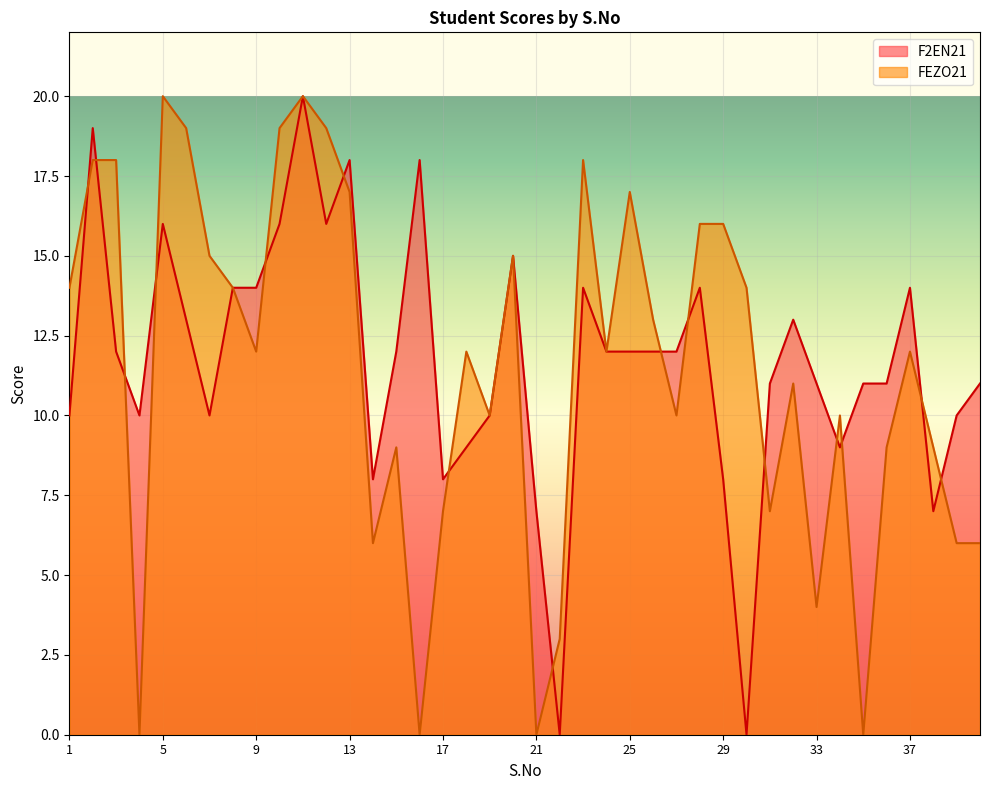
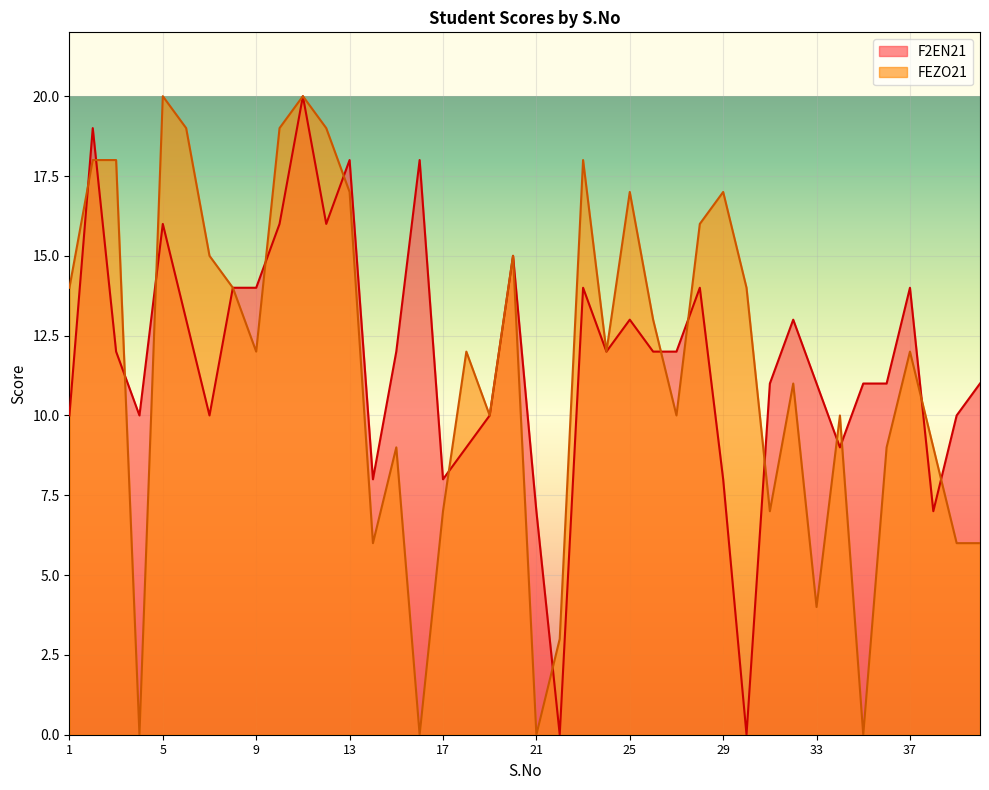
F2EN21, 25: 12 -> 13
FEZO21, 29: 16 -> 17
